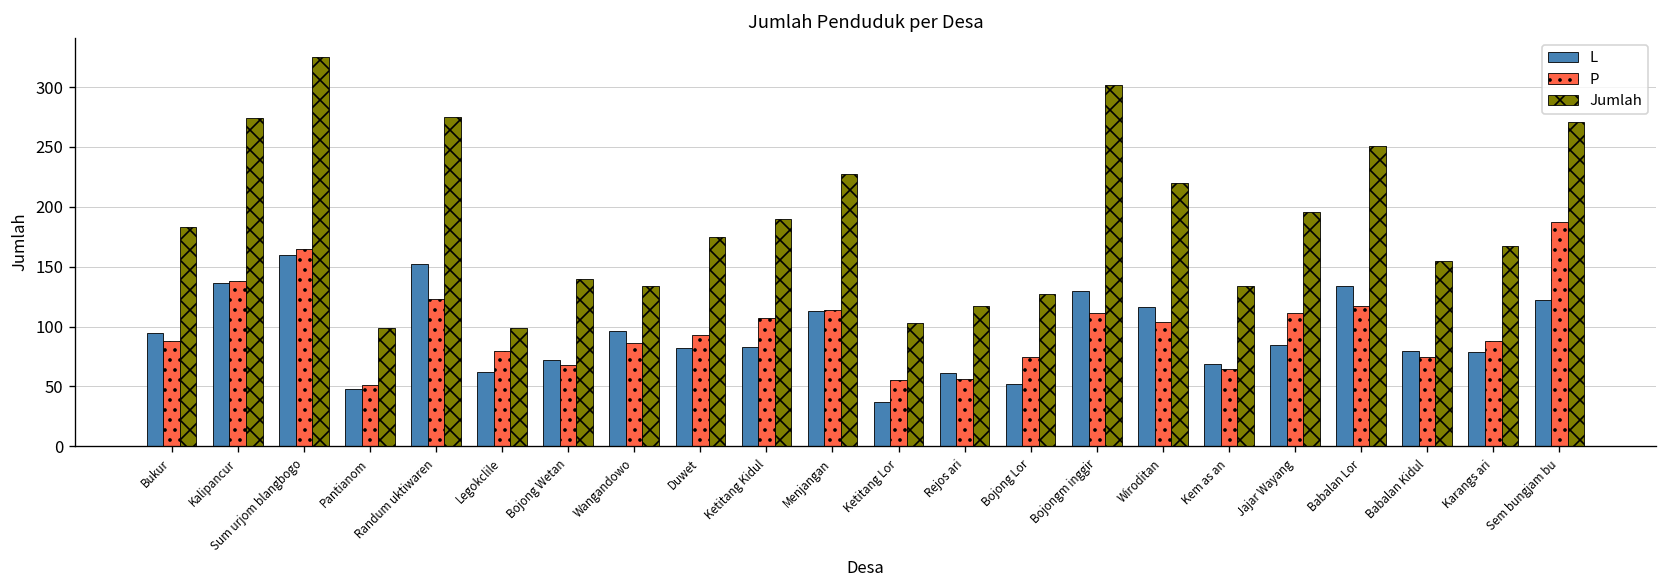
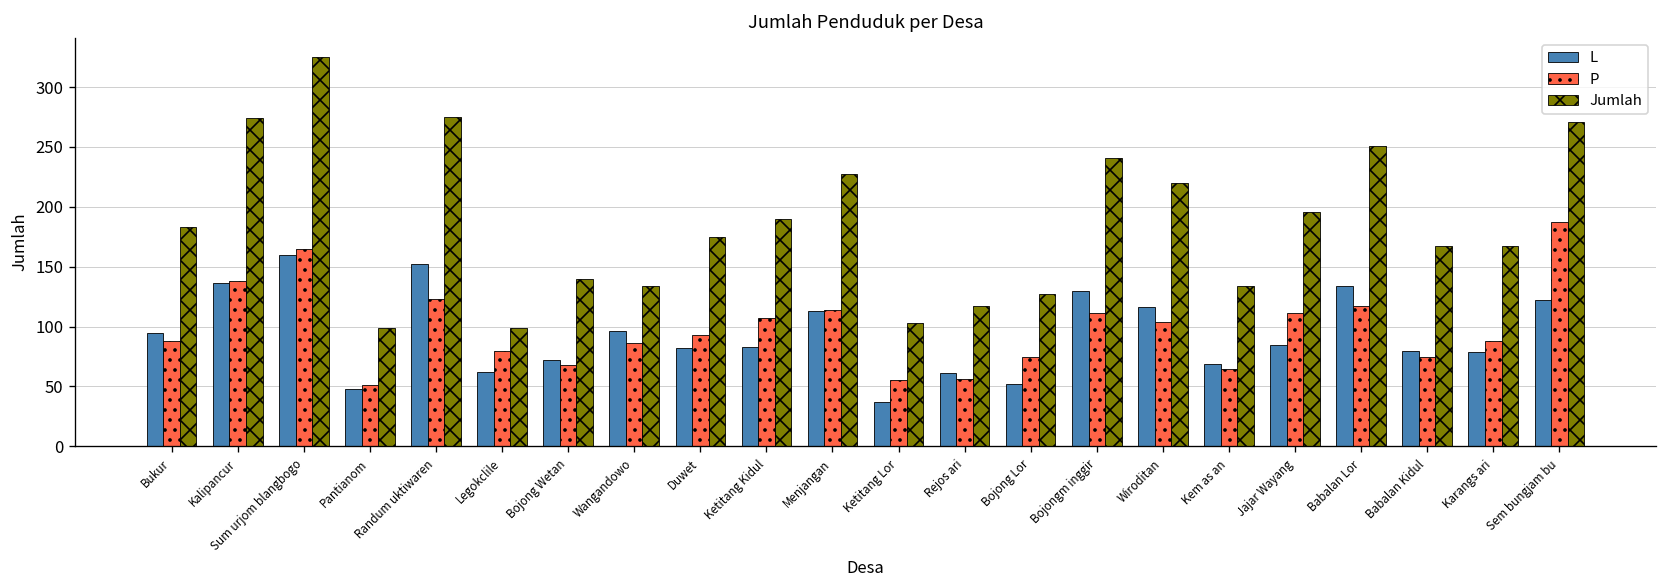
Jumlah, Bojongm inggir: 300 -> 240
Jumlah, Babalan Kidul: 160 -> 170
